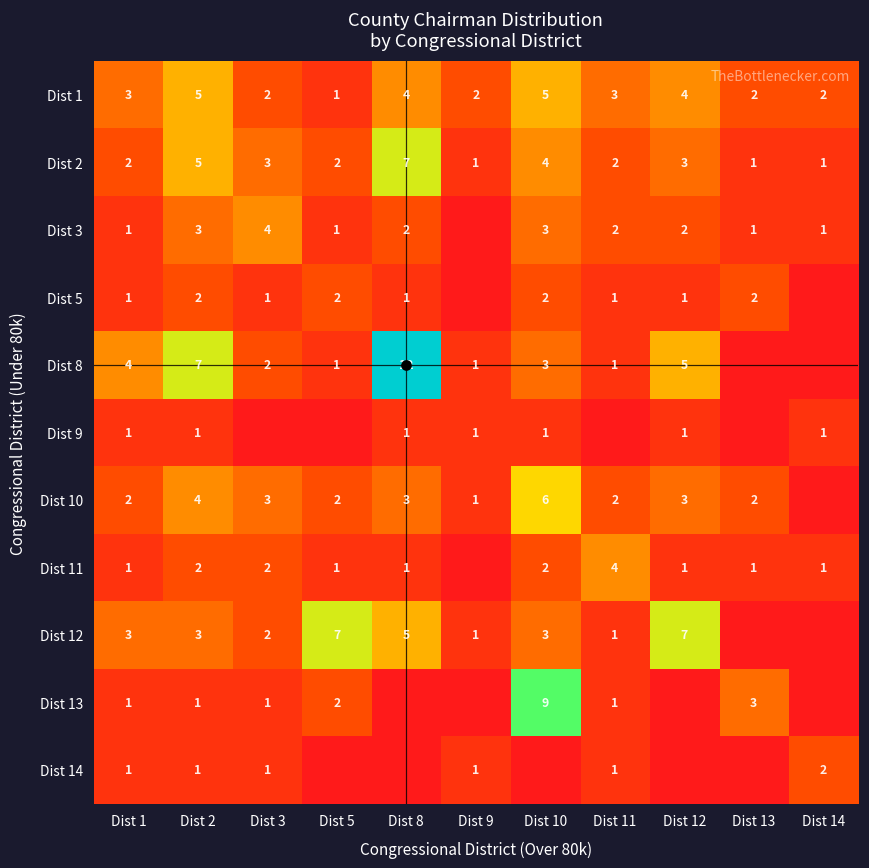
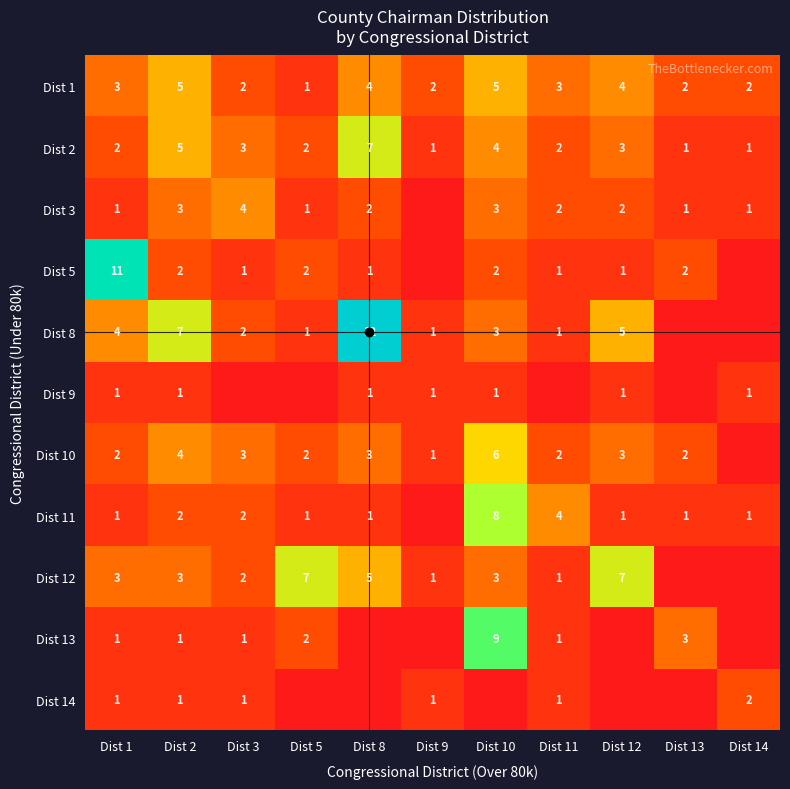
Dist 5, Dist 1: 1 -> 11
Dist 11, Dist 10: 2 -> 8
